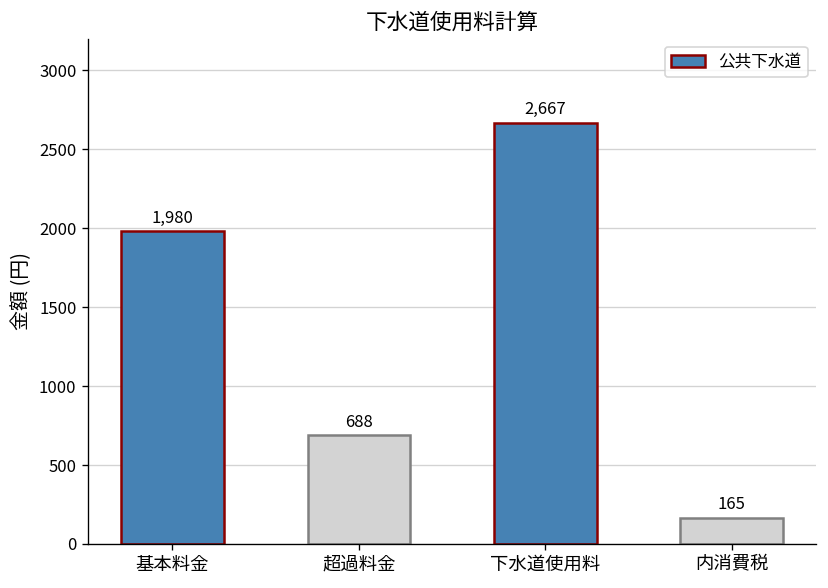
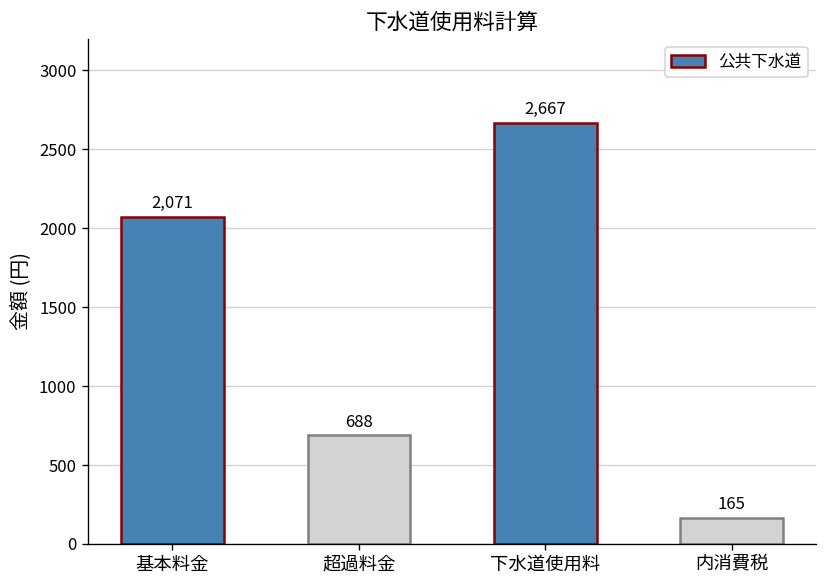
基本料金: 1,980 -> 2,071
